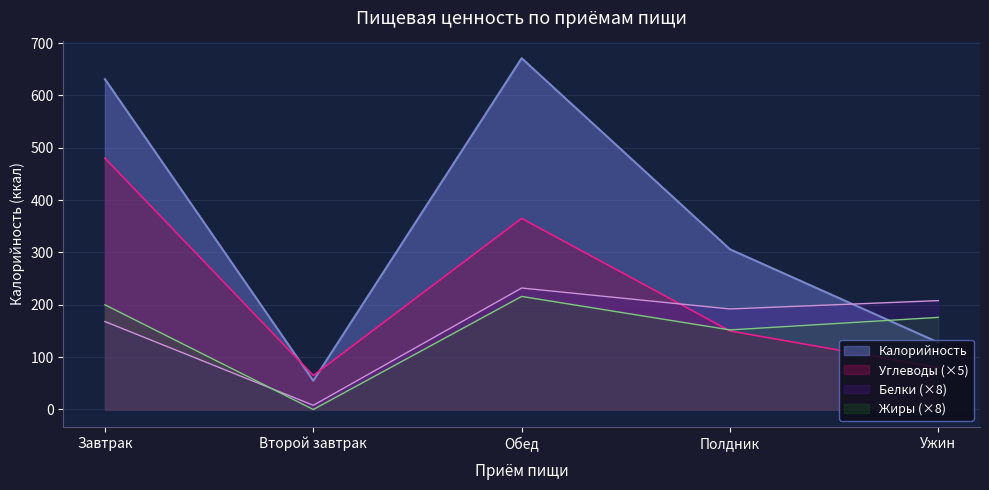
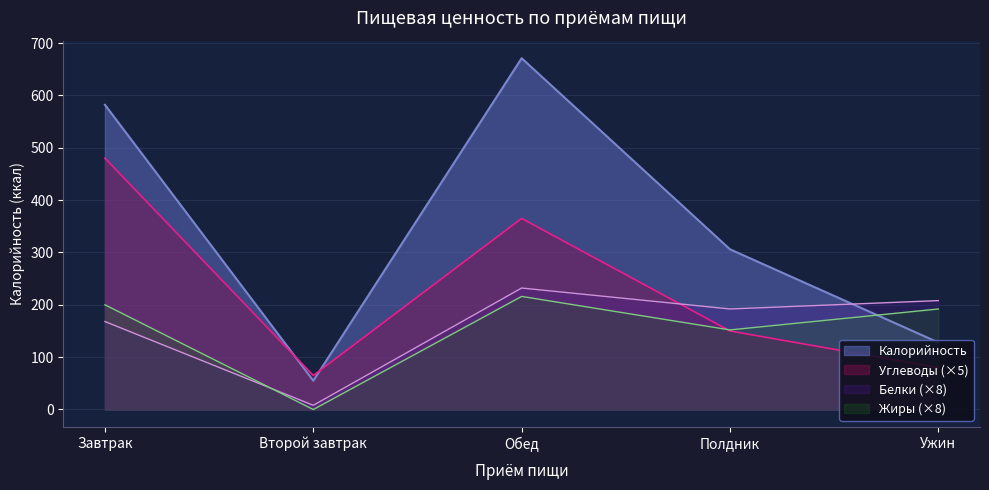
Калорийность, Завтрак: 630 -> 580
Жиры (×8), Ужин: 180 -> 190
